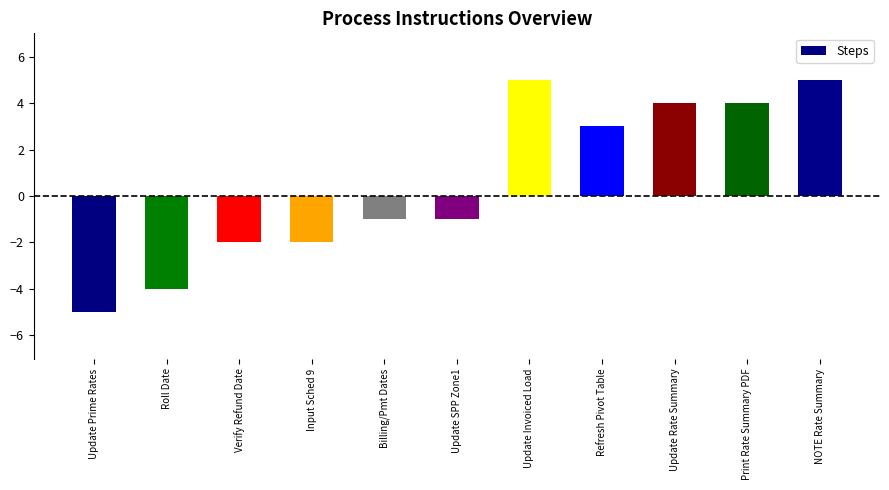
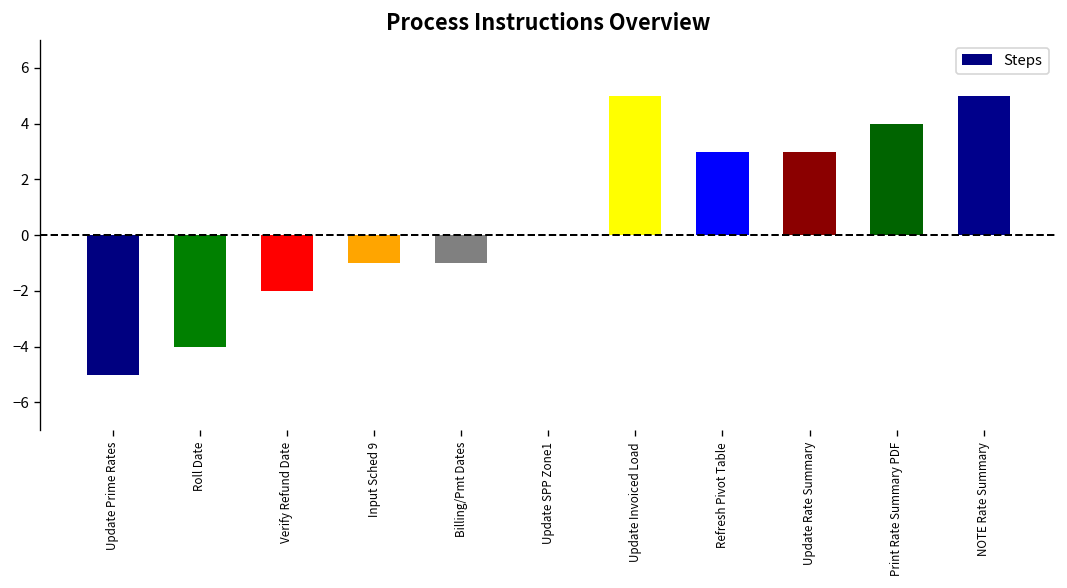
Input Sched 9: -2.0 -> -1.0
Update SPP Zone1: -1.0 -> 0.0
Update Rate Summary: 4.0 -> 3.0
